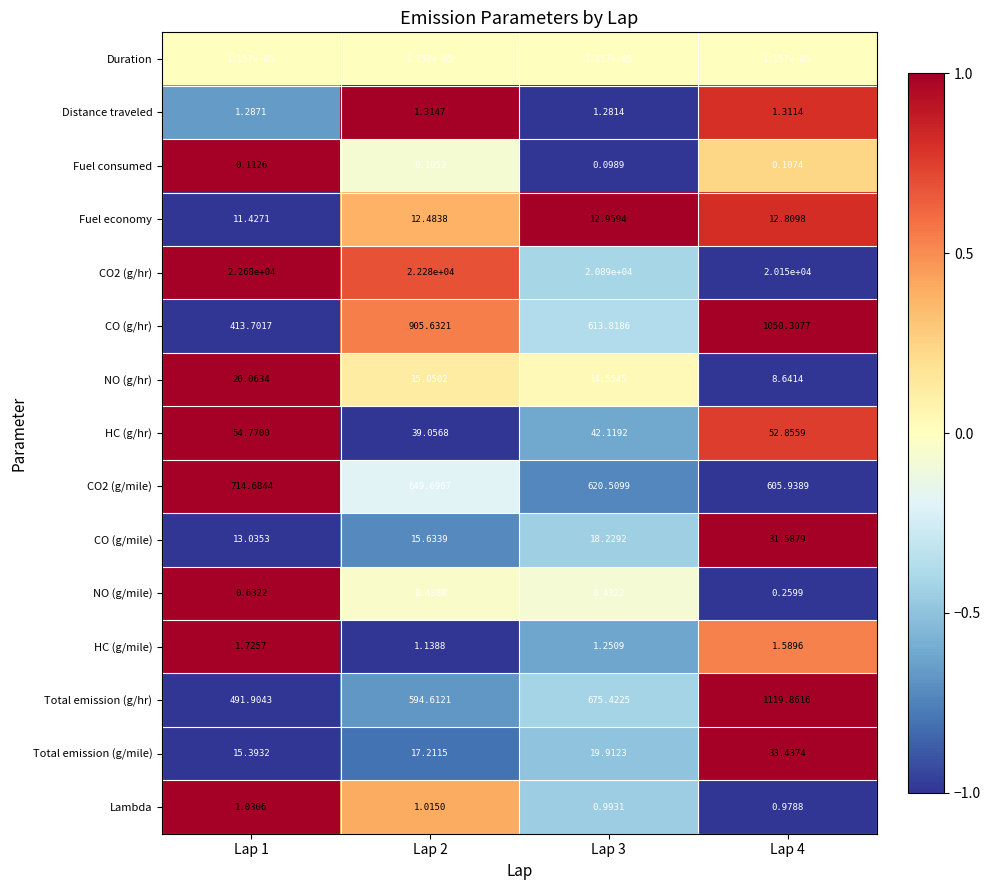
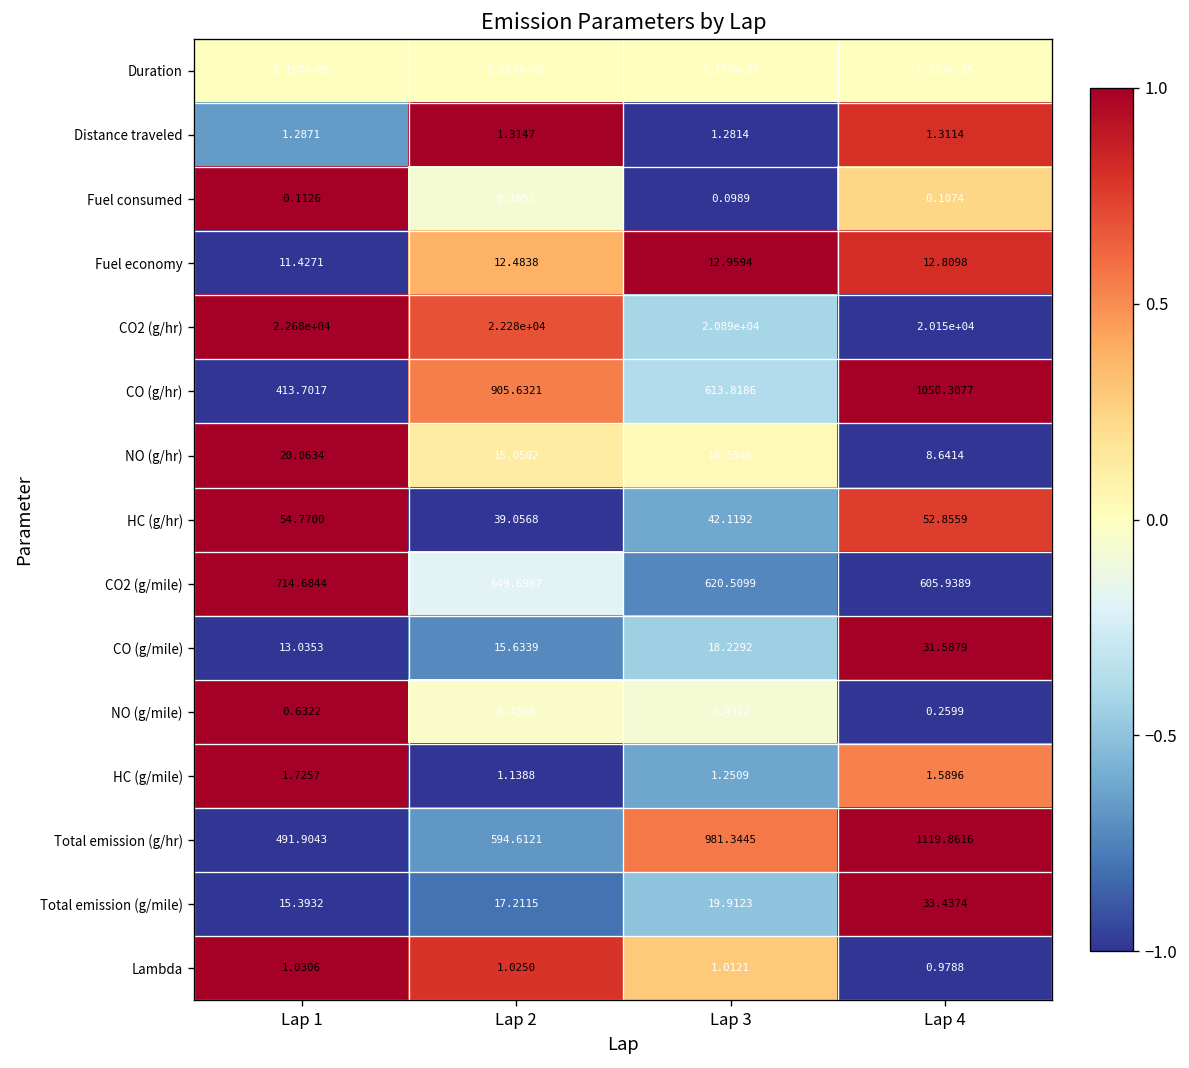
Total emission (g/hr), Lap 3: 675.4225 -> 981.3445
Lambda, Lap 2: 1.0150 -> 1.0250
Lambda, Lap 3: 0.9931 -> 1.0121
